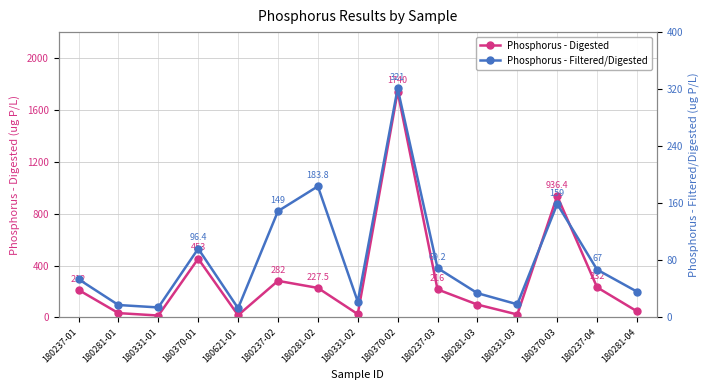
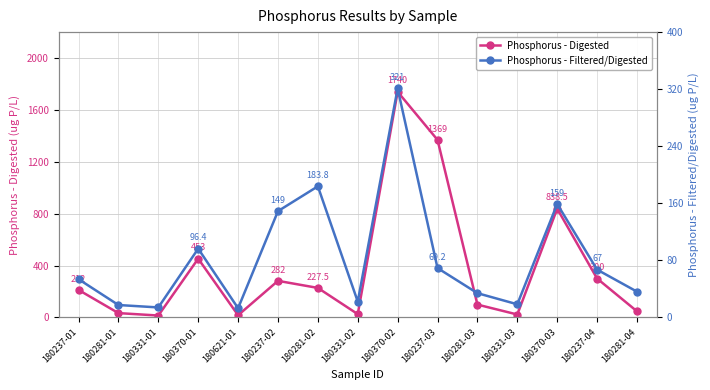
Phosphorus - Digested, 180237-03: 216 -> 1369
Phosphorus - Digested, 180370-03: 936.4 -> 838.5
Phosphorus - Digested, 180237-04: 232 -> 300
